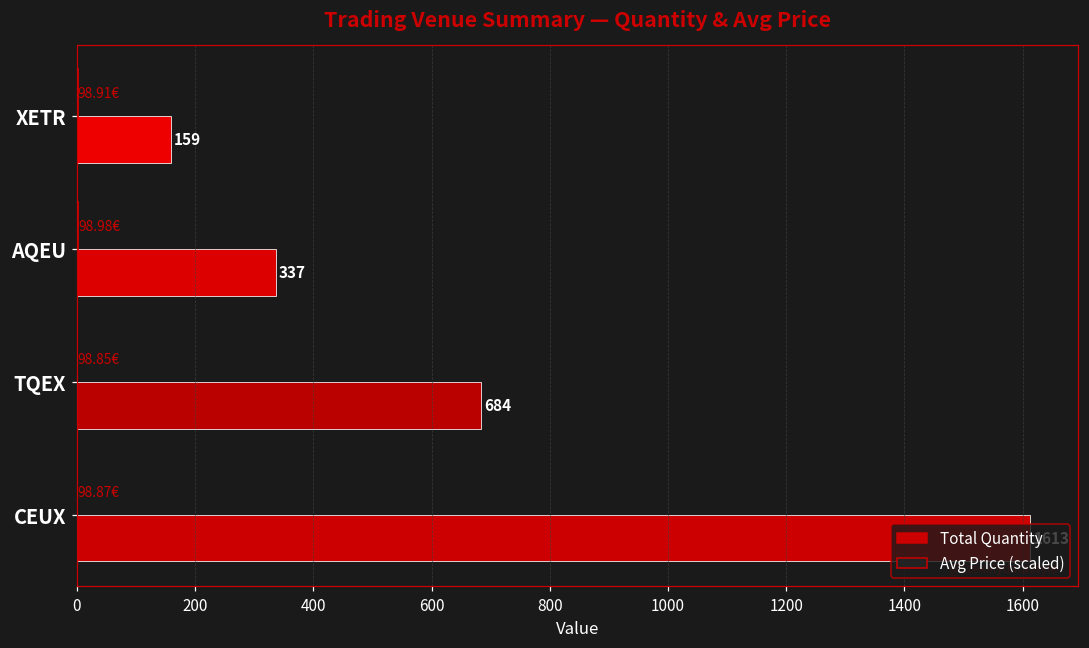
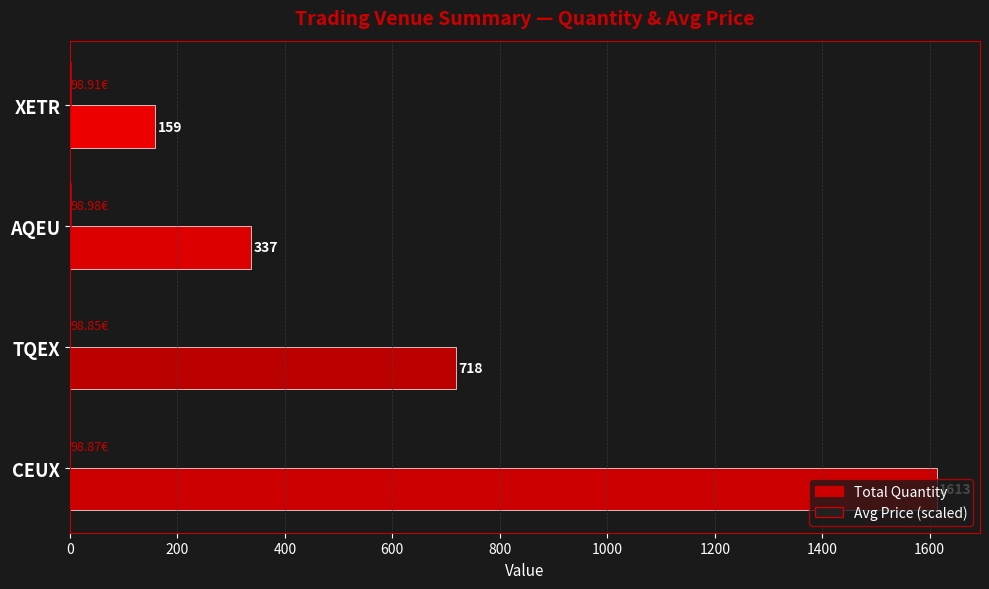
Total Quantity, TQEX: 684 -> 718
